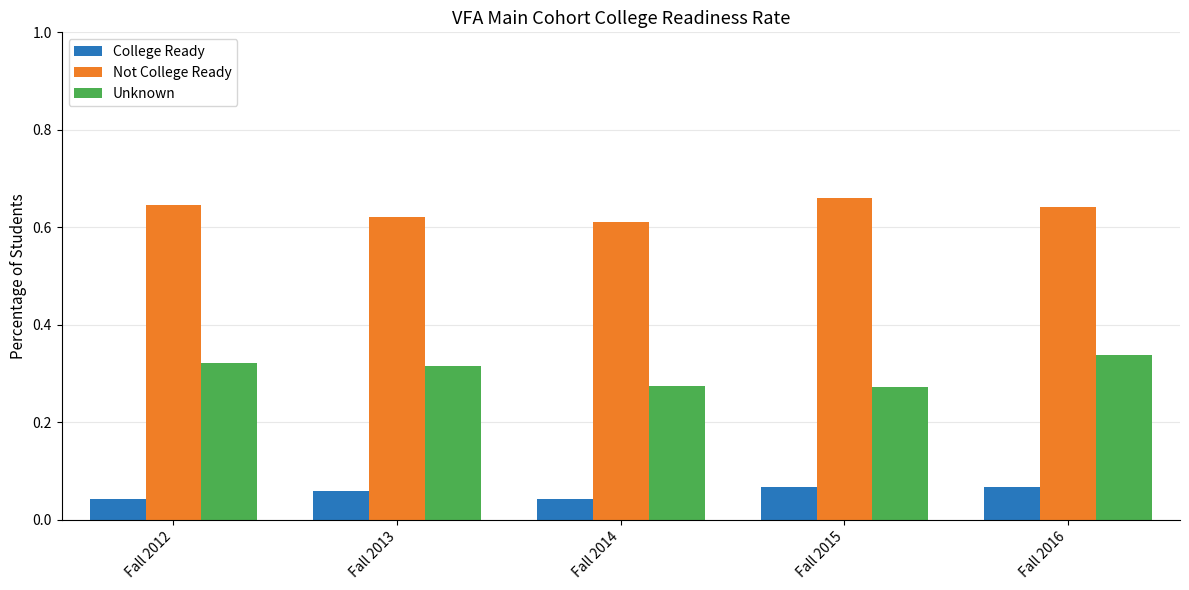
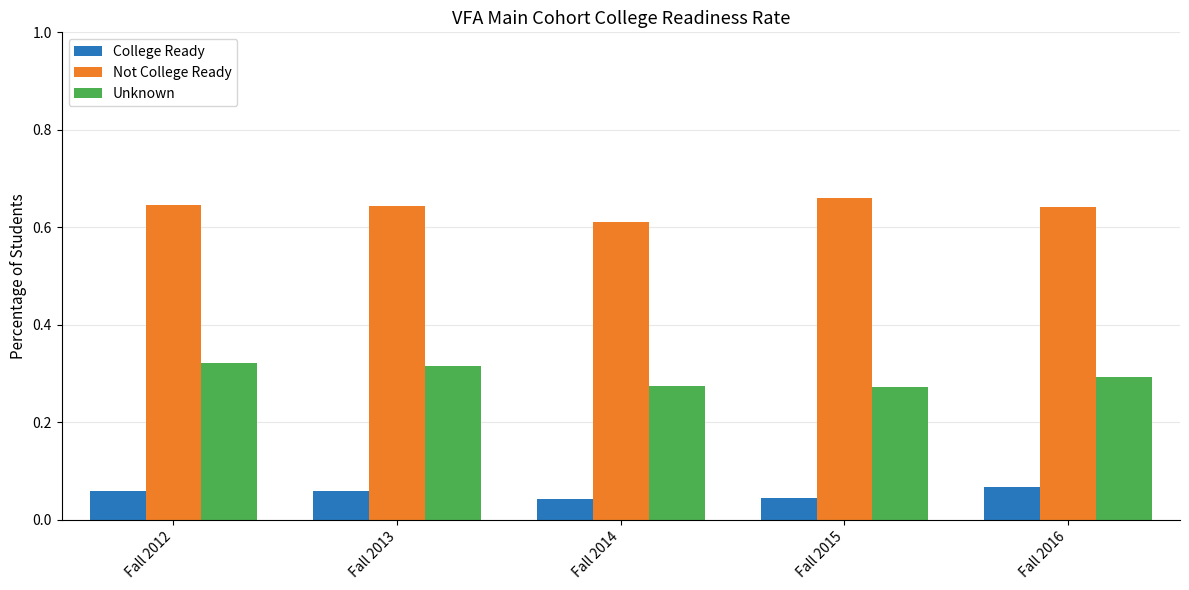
College Ready, Fall 2012: 0.04 -> 0.06
Not College Ready, Fall 2013: 0.62 -> 0.64
College Ready, Fall 2015: 0.07 -> 0.04
Unknown, Fall 2016: 0.34 -> 0.29
